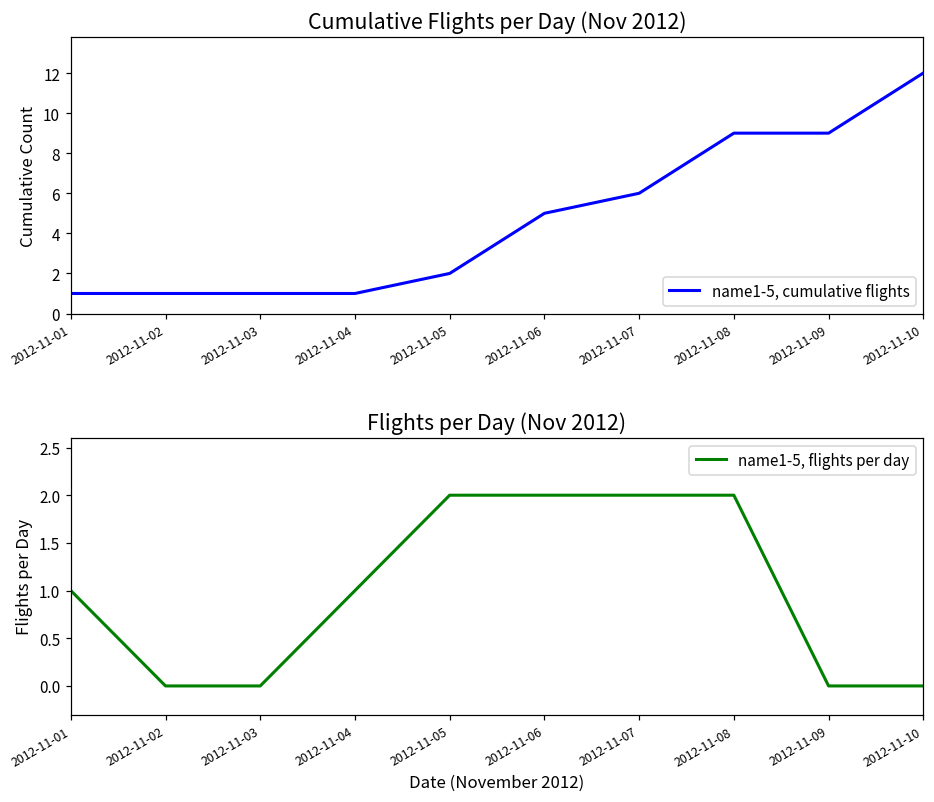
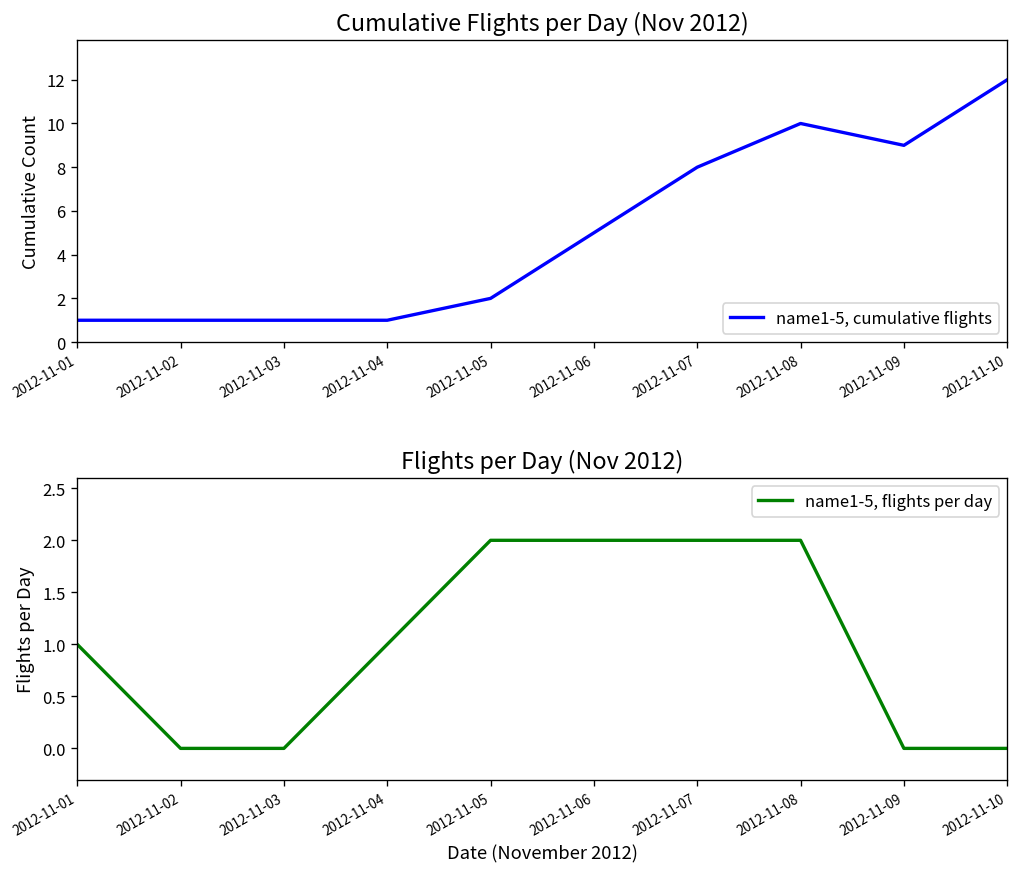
Cumulative Flights per Day (Nov 2012), 2012-11-07: 6 -> 8
Cumulative Flights per Day (Nov 2012), 2012-11-08: 9 -> 10
